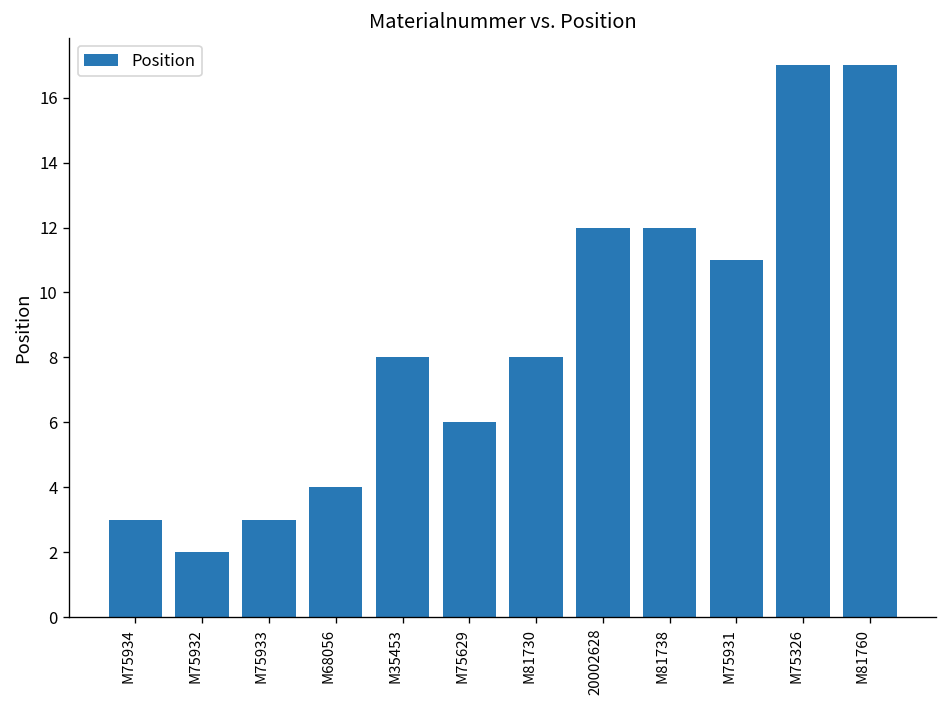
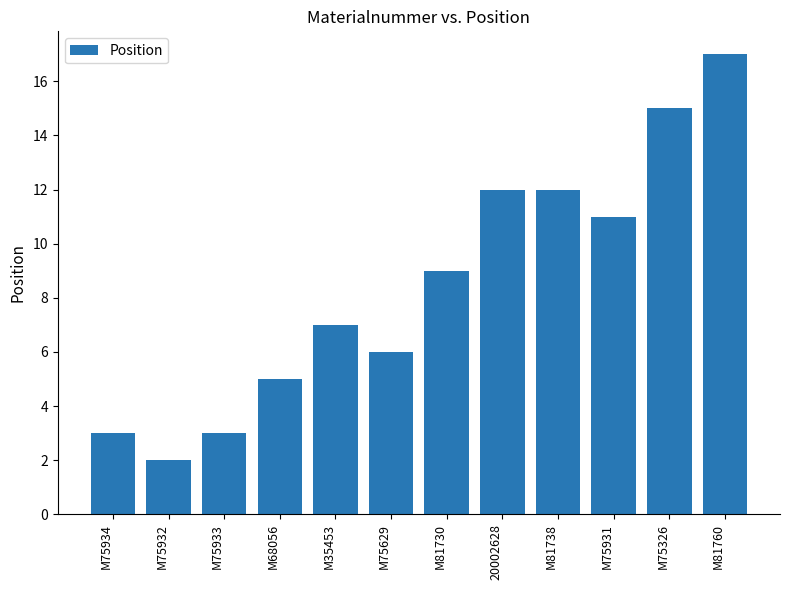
M68056: 4 -> 5
M35453: 8 -> 7
M81730: 8 -> 9
M75326: 17 -> 15
